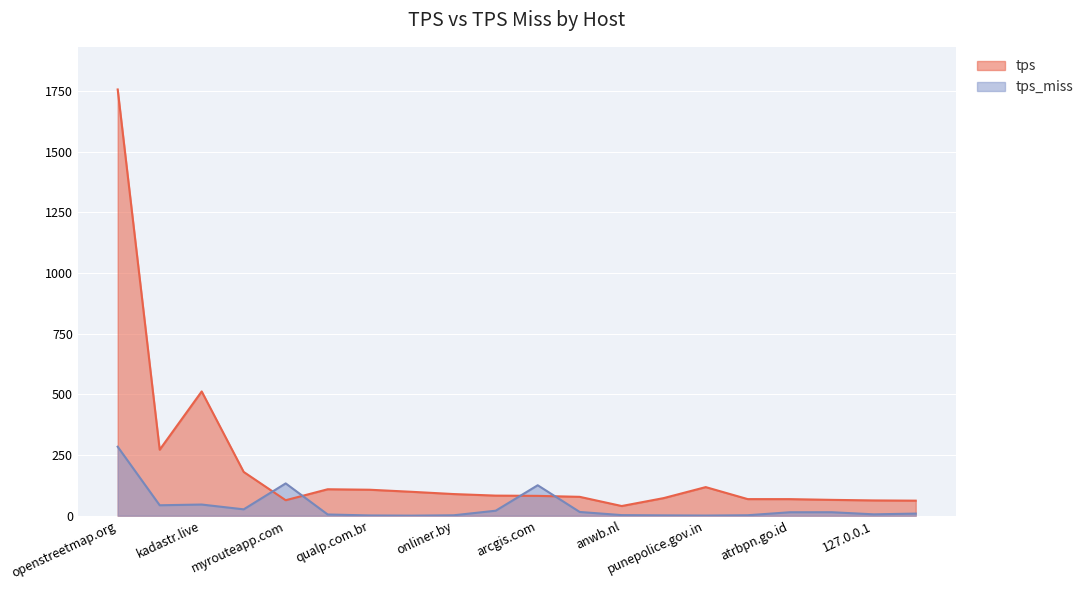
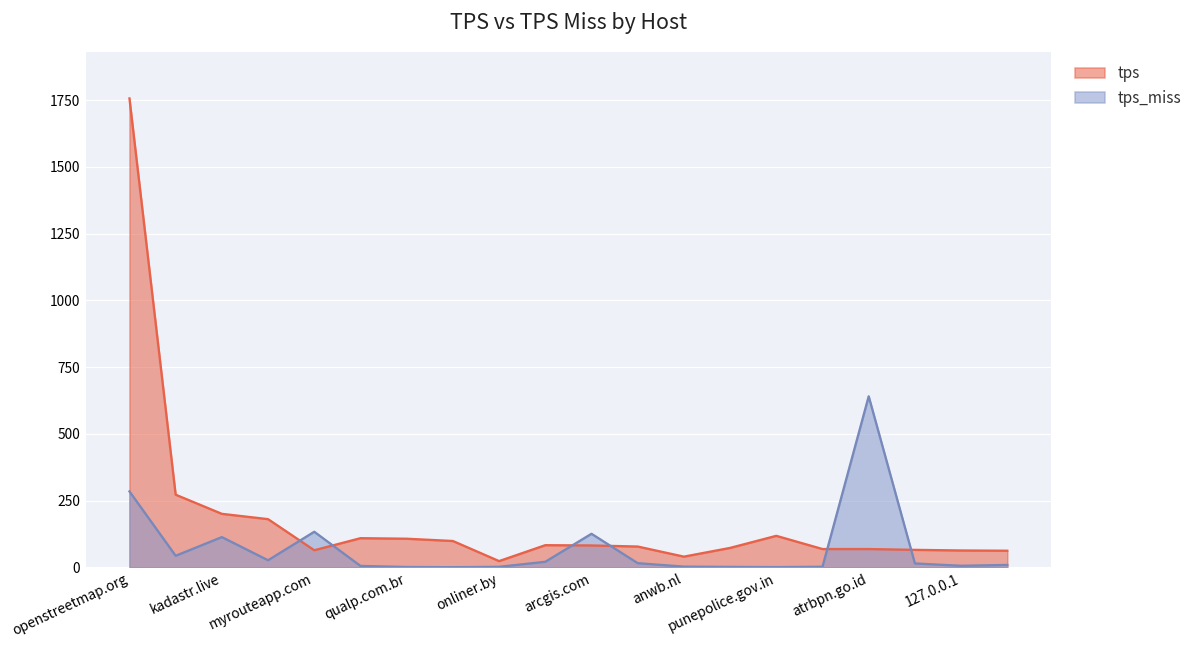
tps, kadastr.live: 510 -> 200
tps_miss, kadastr.live: 50 -> 110
tps, onliner.by: 90 -> 20
tps_miss, atrbpn.go.id: 10 -> 640
